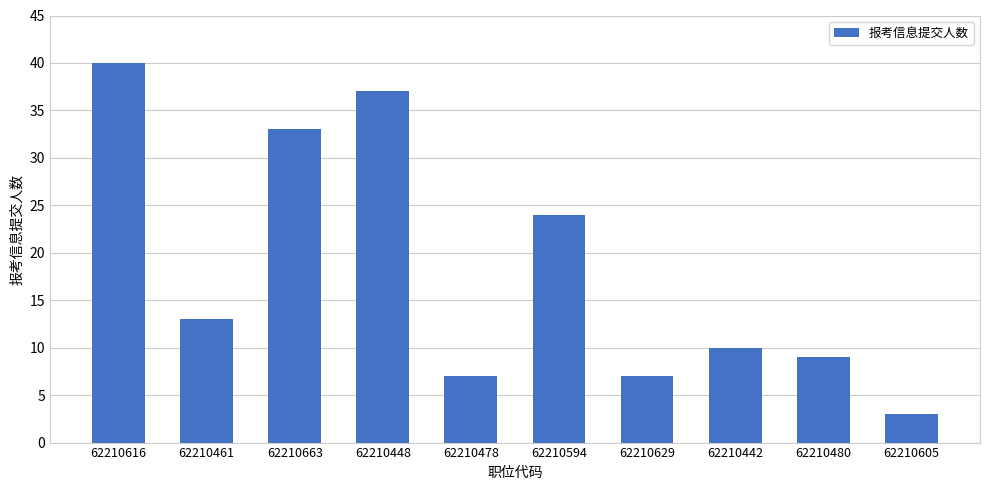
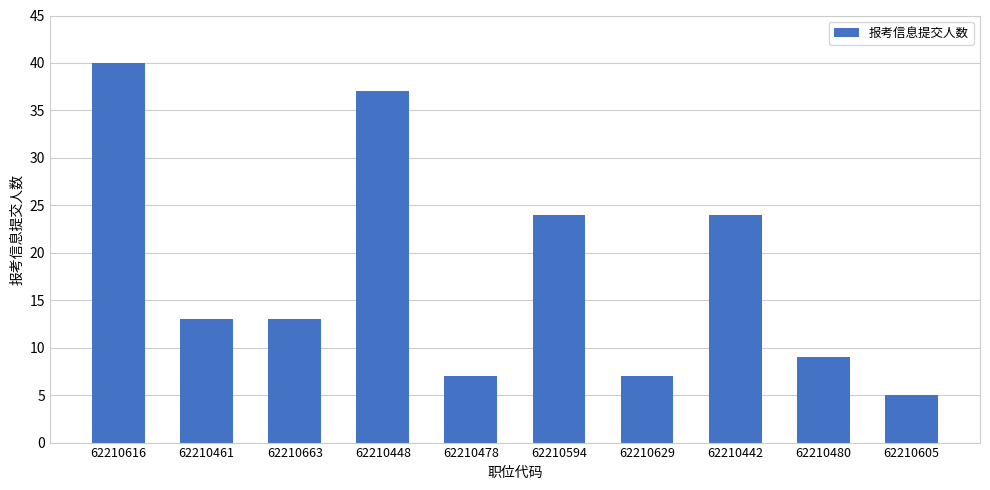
62210663: 33 -> 13
62210442: 10 -> 24
62210605: 3 -> 5
